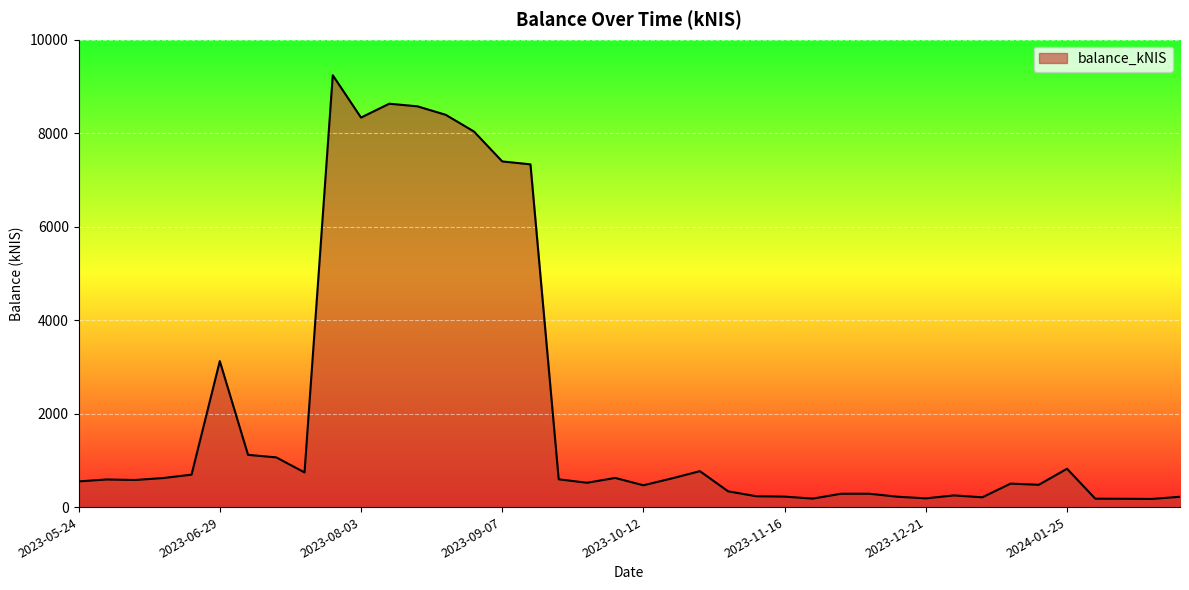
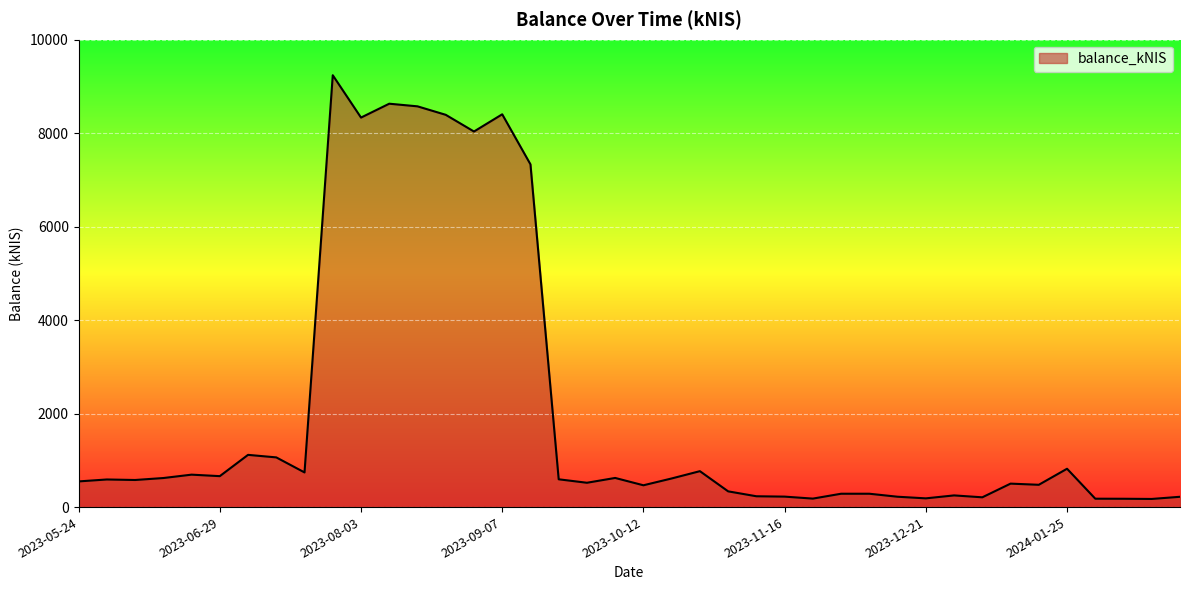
2023-06-29: 3100 -> 700
2023-09-07: 7400 -> 8400
